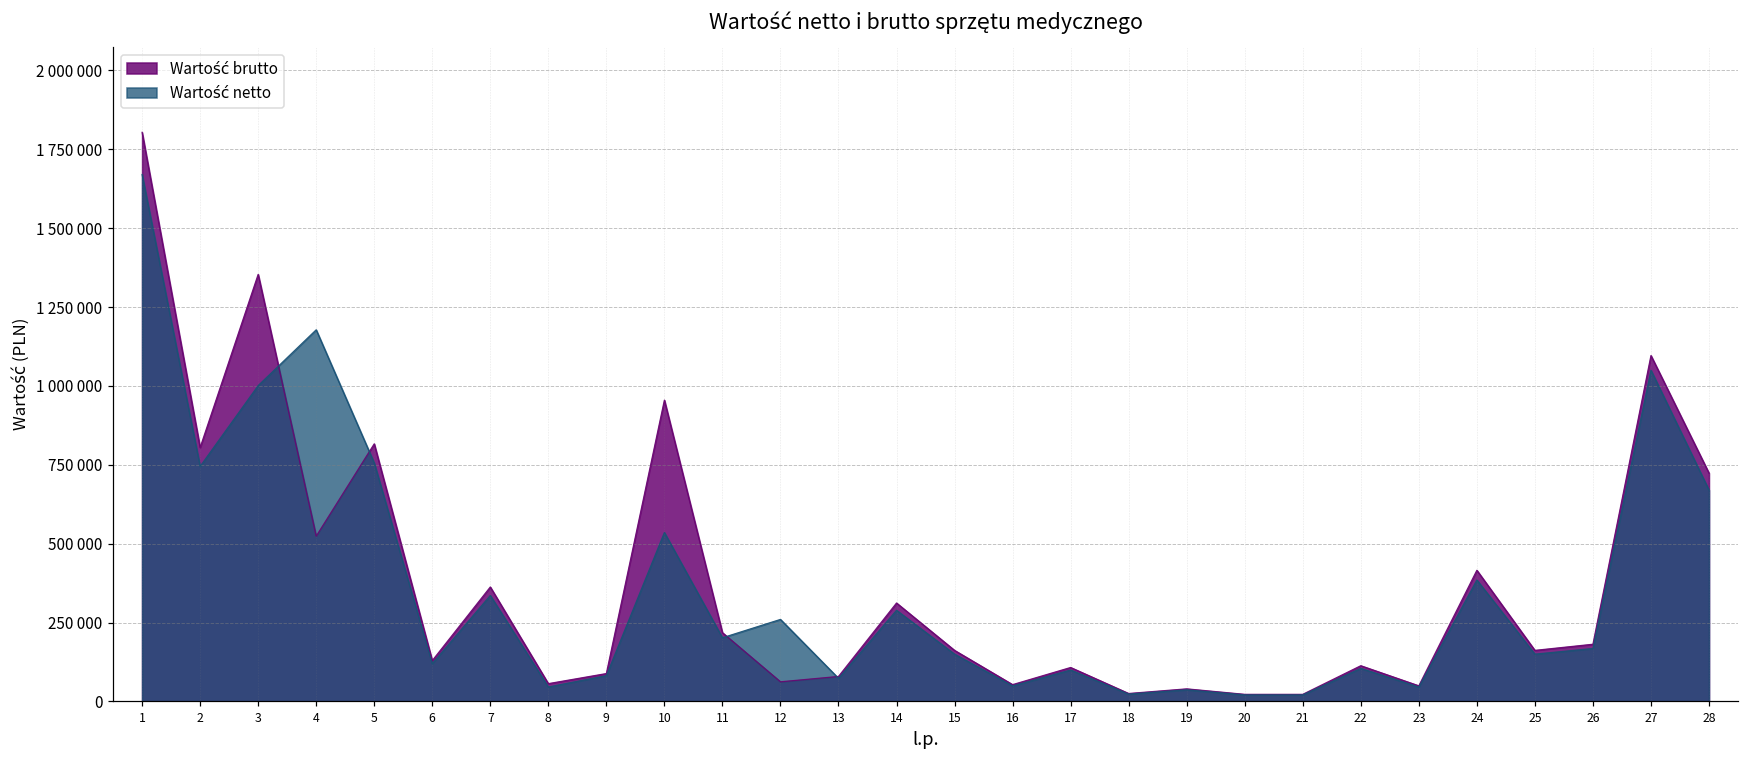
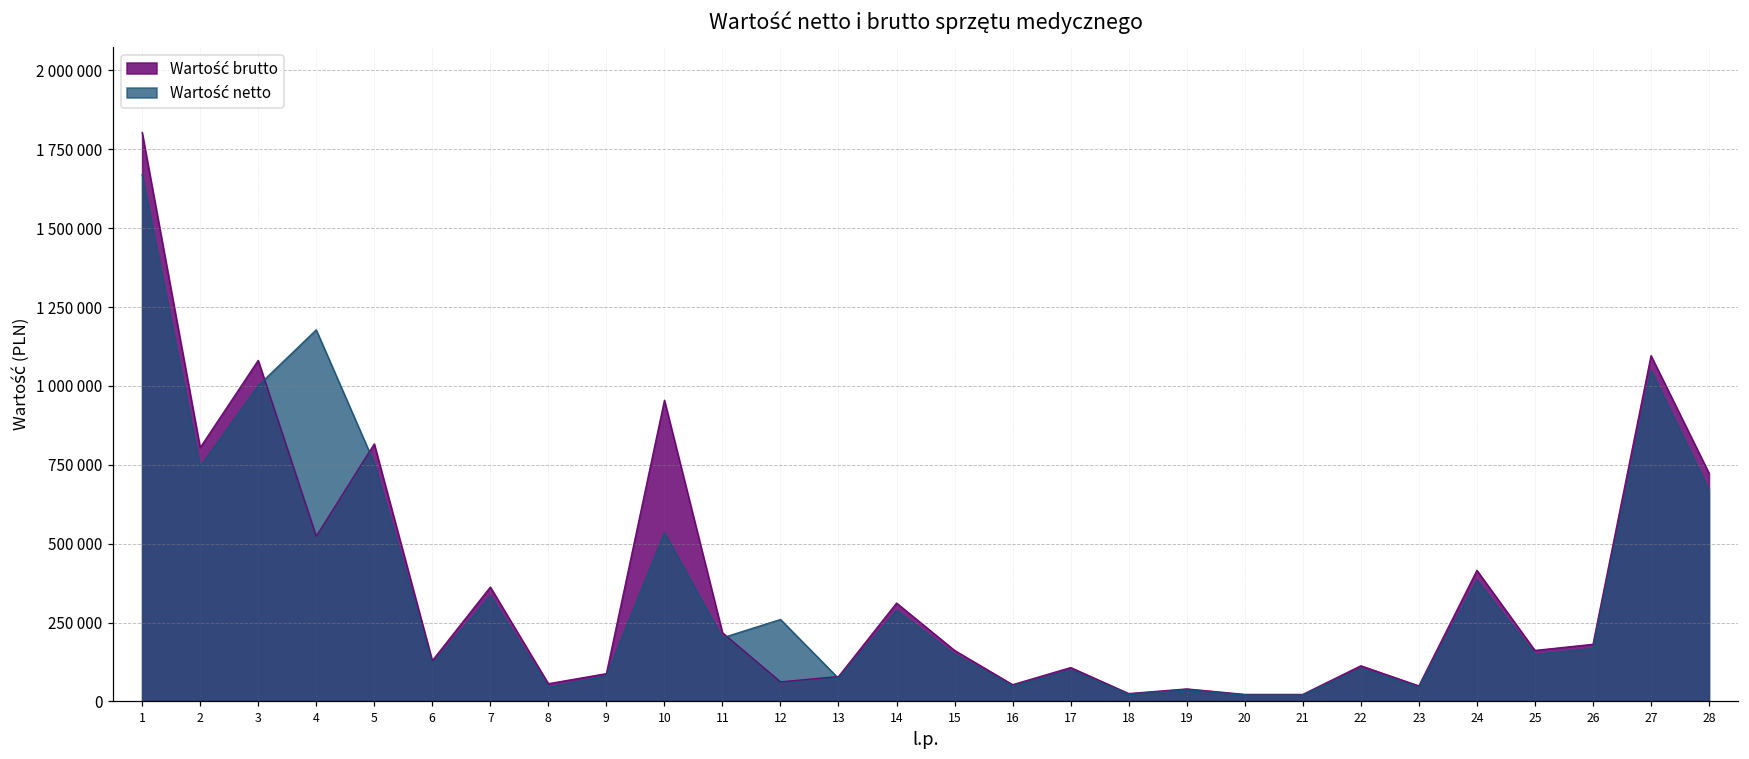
Wartość brutto, 3: 1350000 -> 1080000
